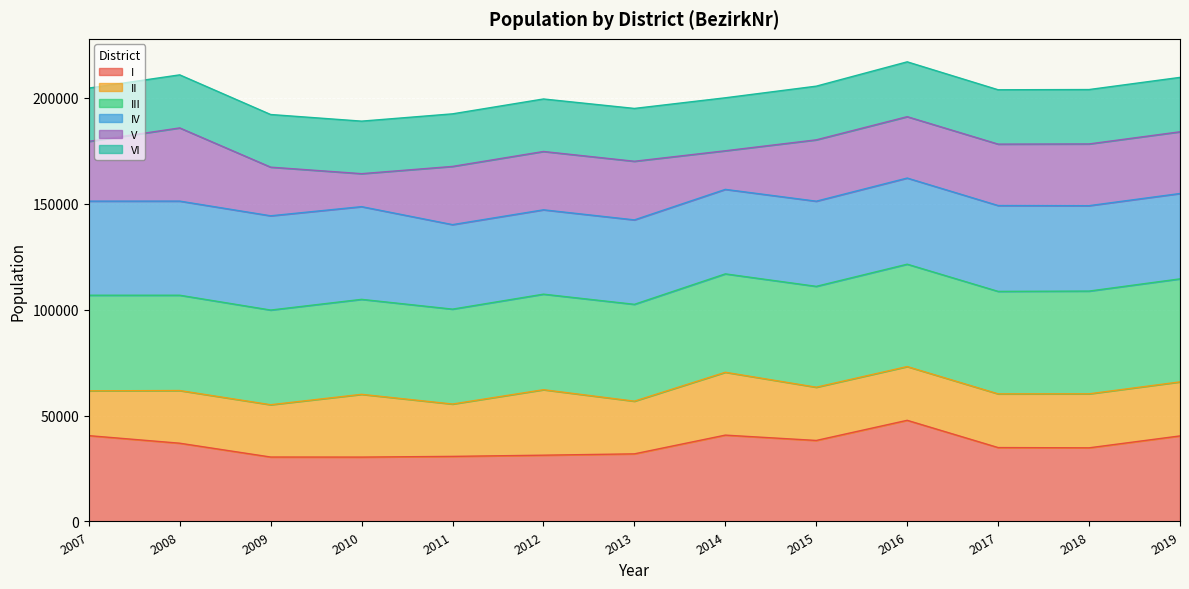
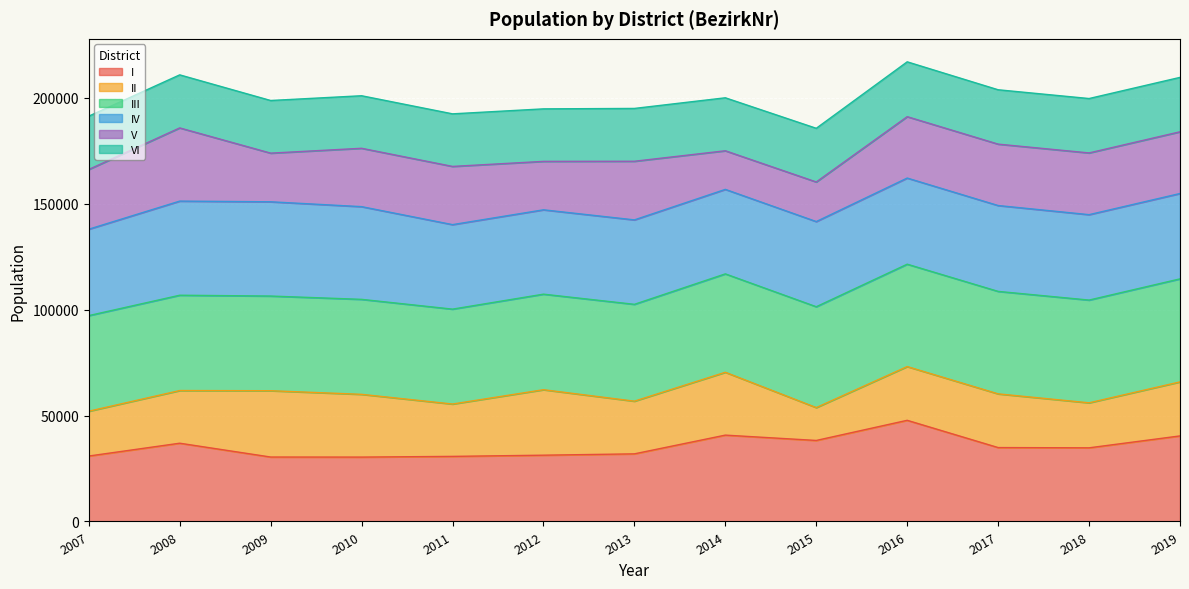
I, 2007: 41000 -> 31000
IV, 2007: 44000 -> 41000
II, 2009: 25000 -> 31000
V, 2010: 16000 -> 28000
V, 2012: 28000 -> 23000
II, 2015: 25000 -> 16000
V, 2015: 29000 -> 19000
II, 2018: 25000 -> 21000
